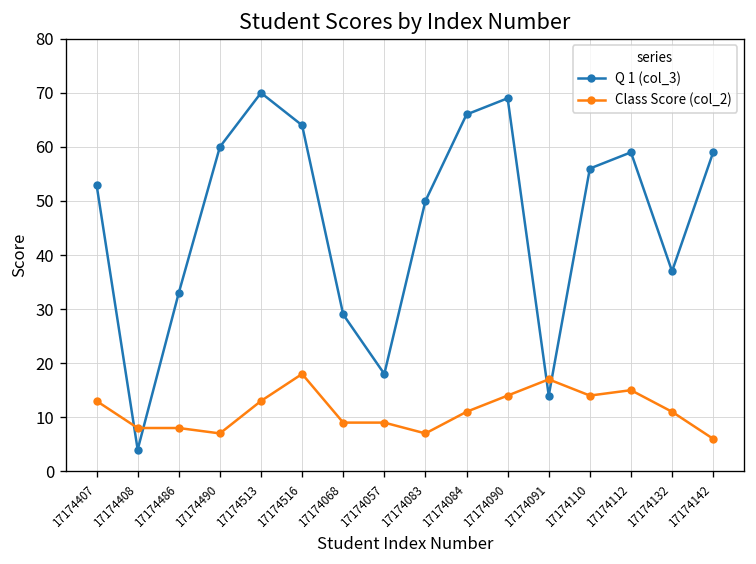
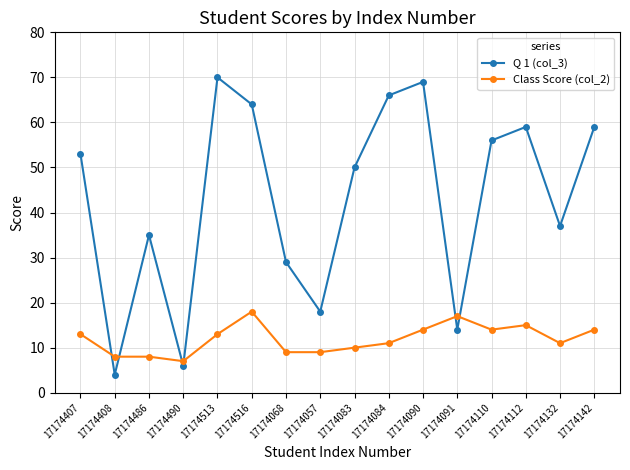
Q 1 (col_3), 17174486: 33 -> 35
Q 1 (col_3), 17174490: 60 -> 6
Class Score (col_2), 17174083: 7 -> 10
Class Score (col_2), 17174142: 6 -> 14
